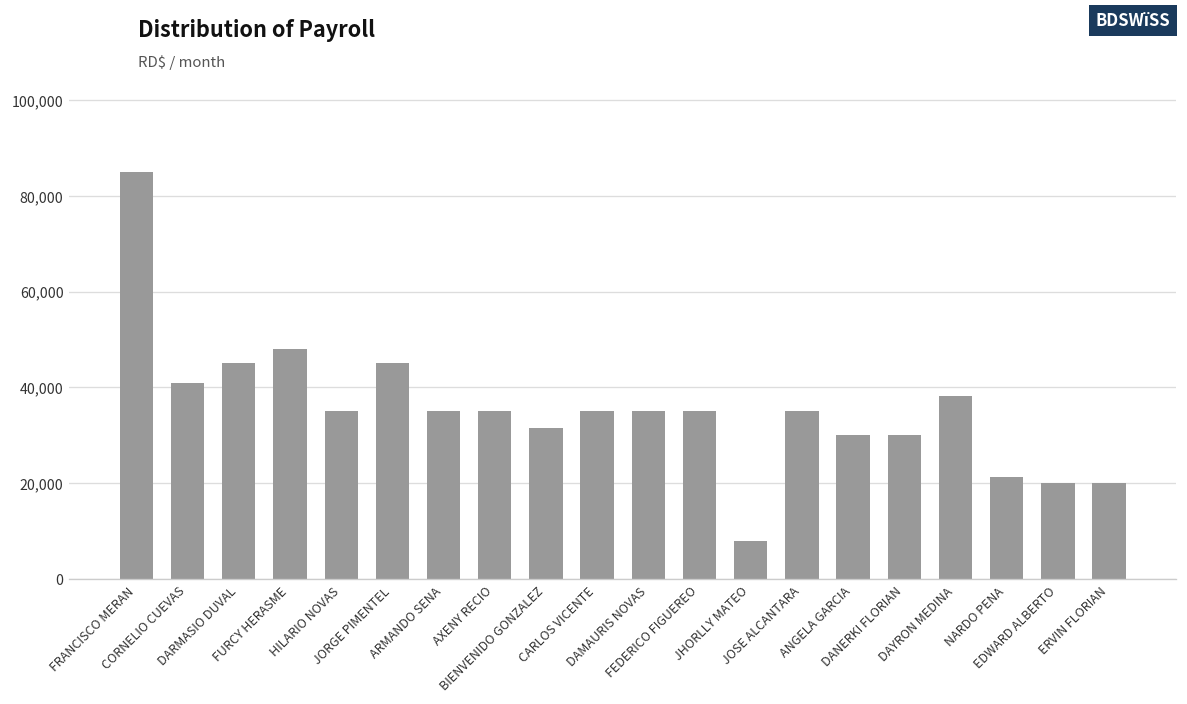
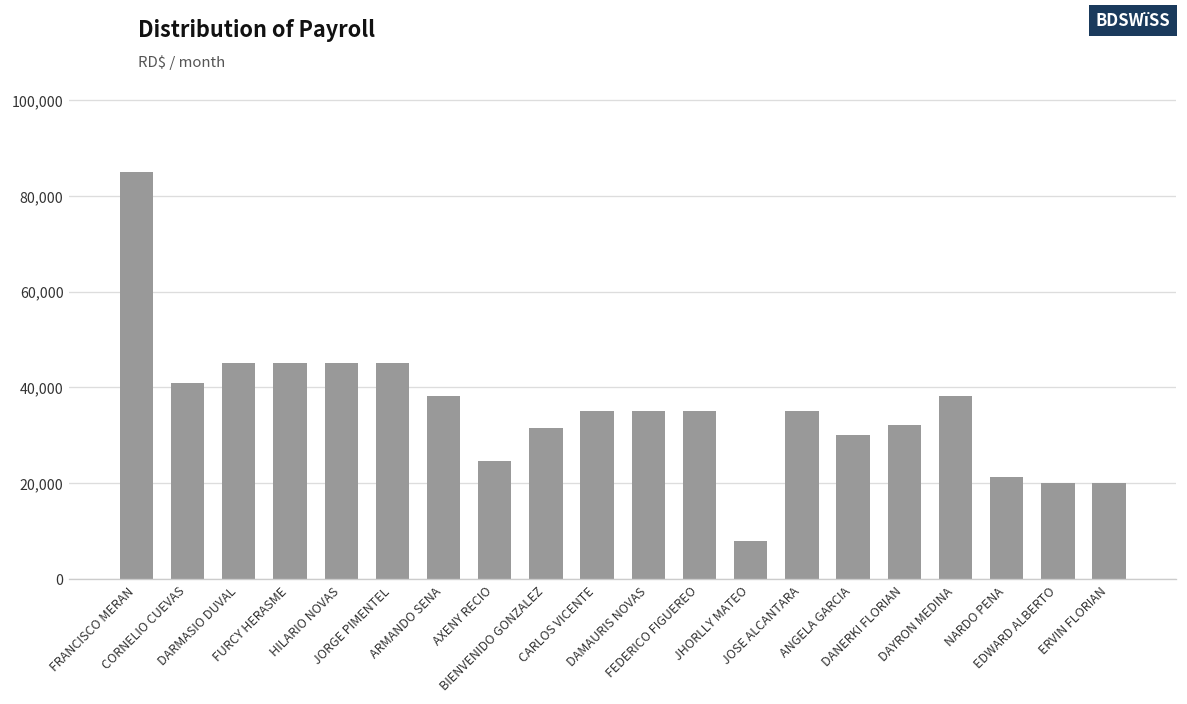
FURCY HERASME: 48,000 -> 45,000
HILARIO NOVAS: 35,000 -> 45,000
ARMANDO SENA: 35,000 -> 38,000
AXENY RECIO: 35,000 -> 25,000
DANERKI FLORIAN: 30,000 -> 32,000
